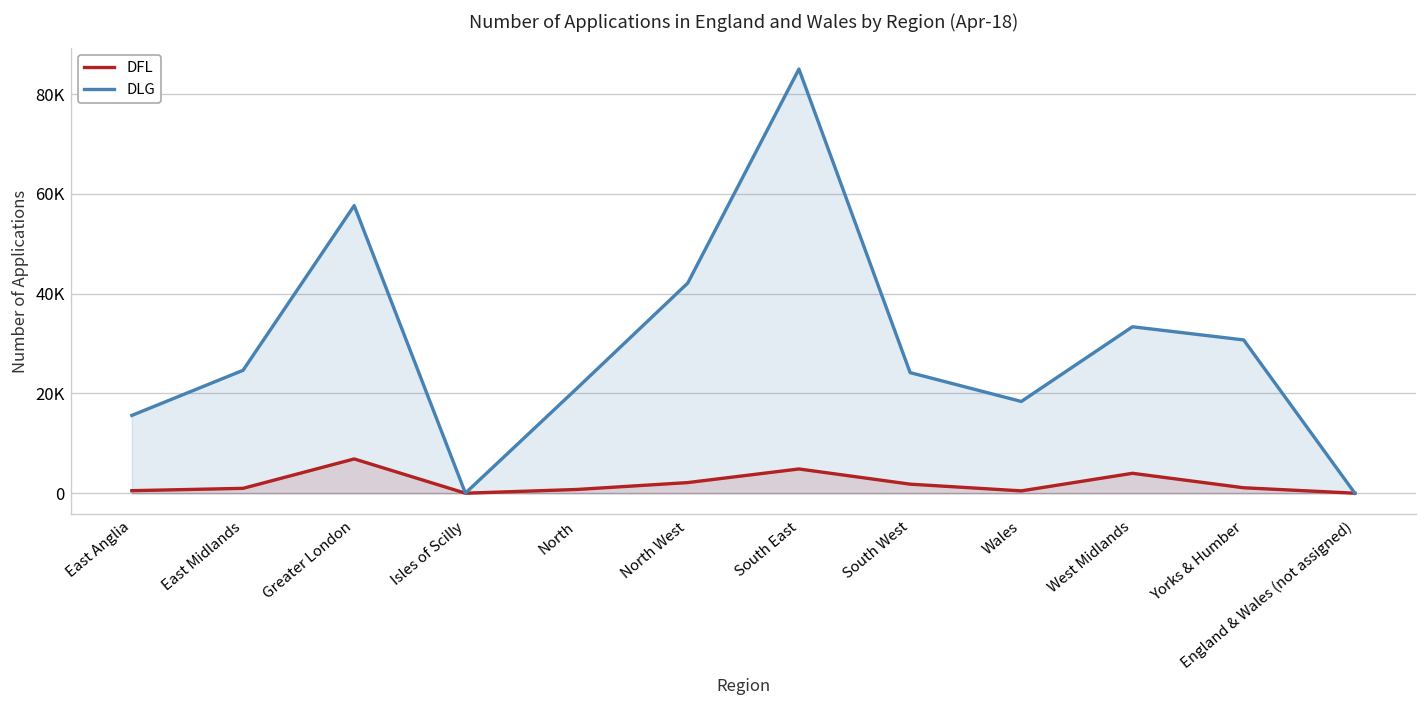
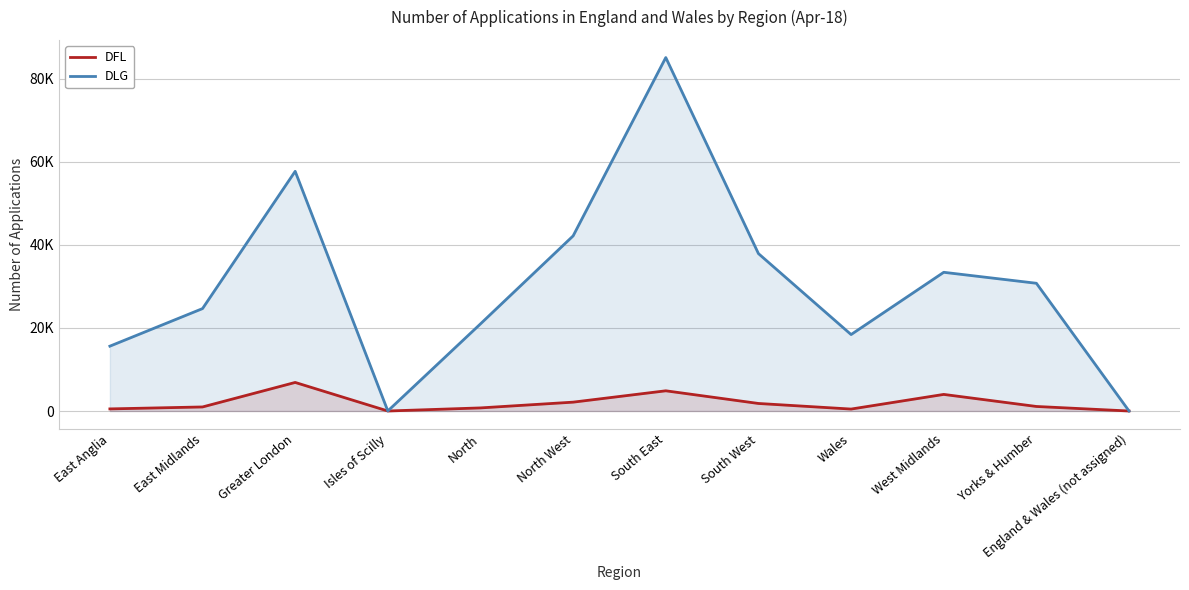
DLG, South West: 24000 -> 38000
